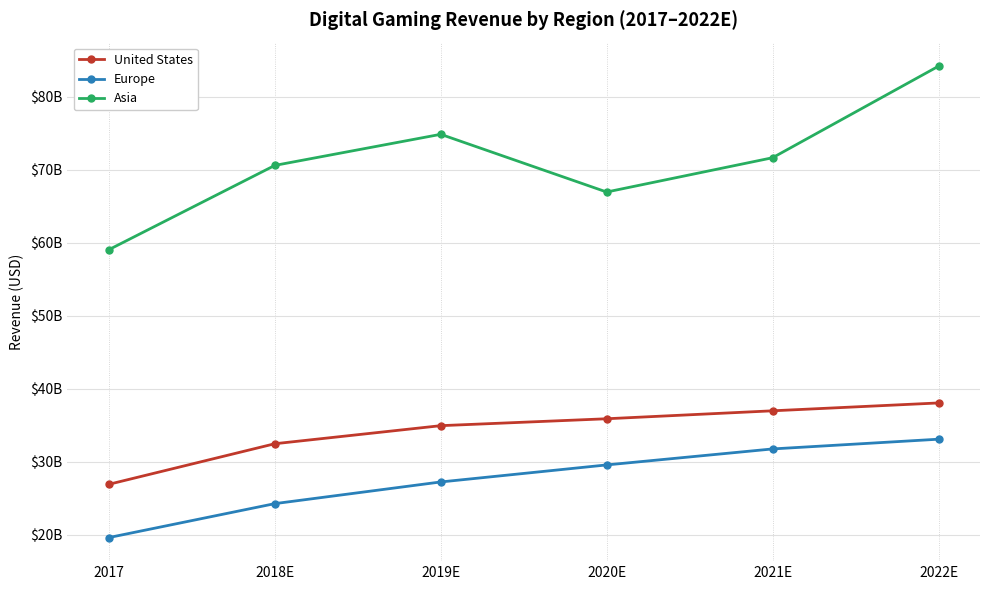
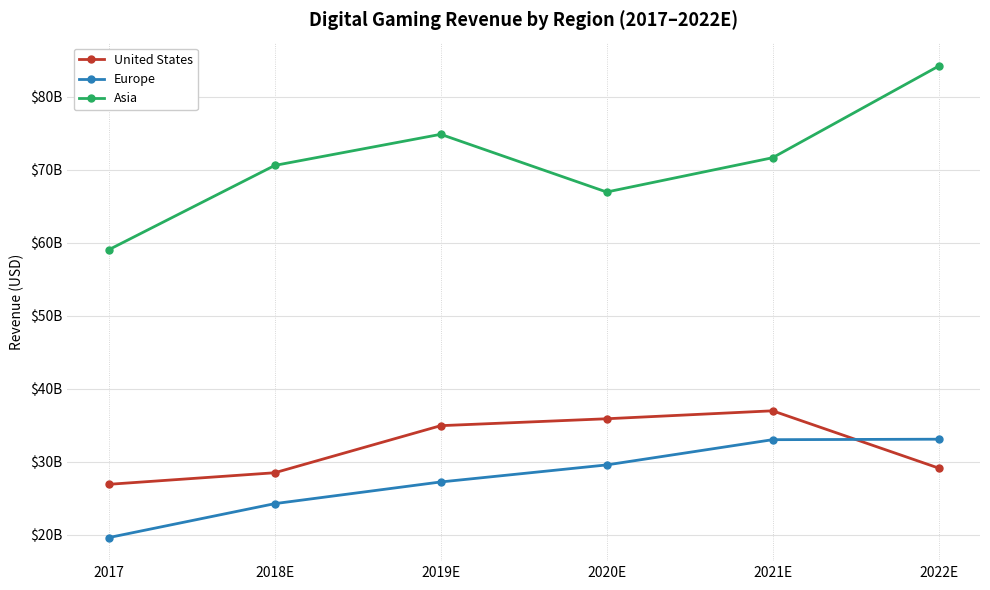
United States, 2018E: $32000000000 -> $28000000000
Europe, 2021E: $32000000000 -> $33000000000
United States, 2022E: $38000000000 -> $29000000000
